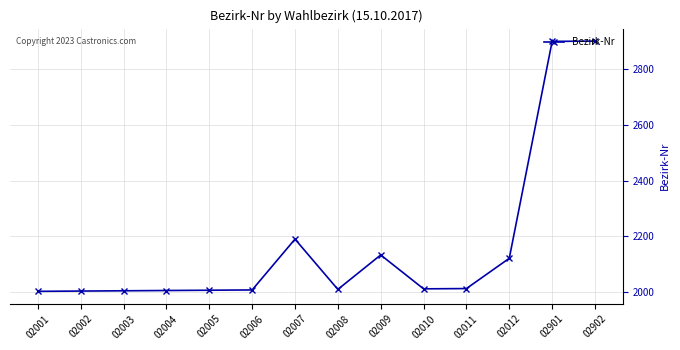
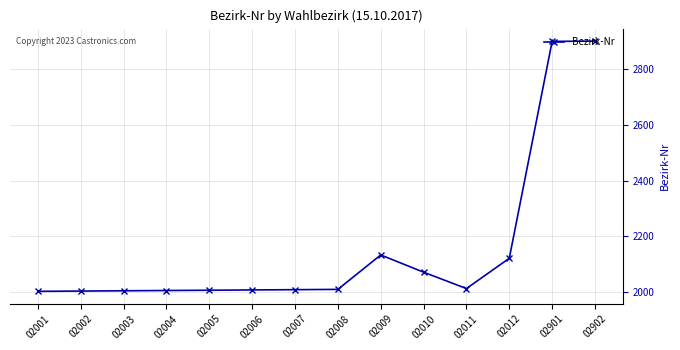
02007: 2190 -> 2010
02010: 2010 -> 2070
